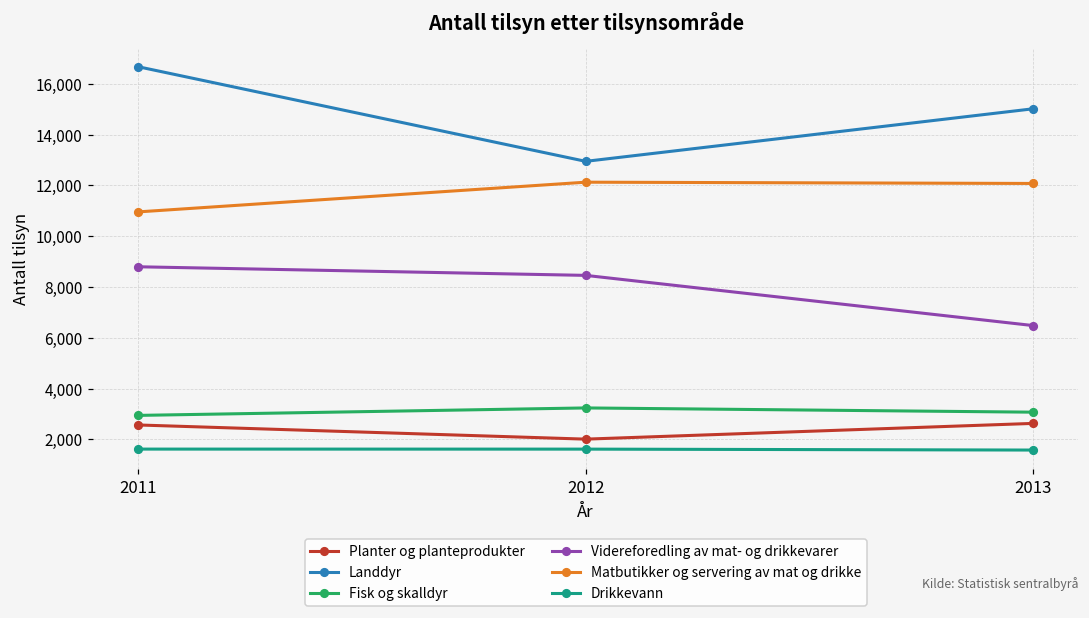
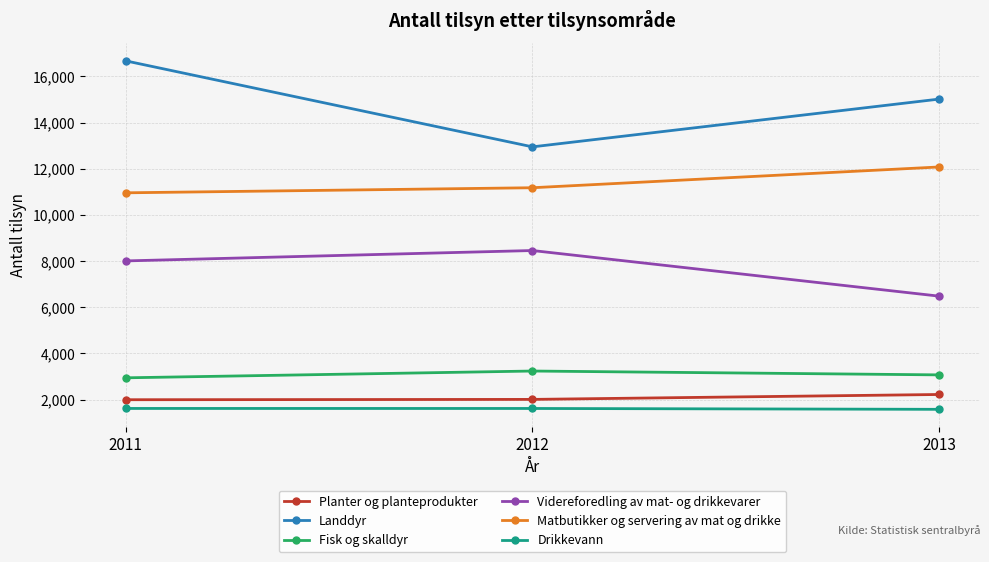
Planter og planteprodukter, 2011: 2,600 -> 2,000
Videreforedling av mat- og drikkevarer, 2011: 8,800 -> 8,000
Matbutikker og servering av mat og drikke, 2012: 12,100 -> 11,200
Planter og planteprodukter, 2013: 2,600 -> 2,200
